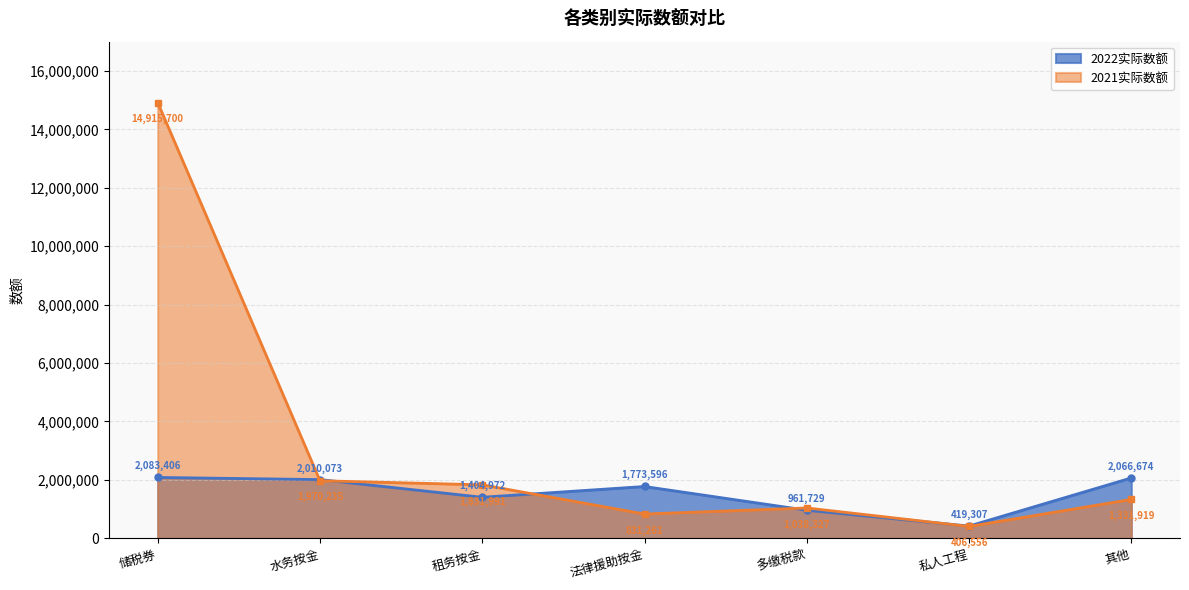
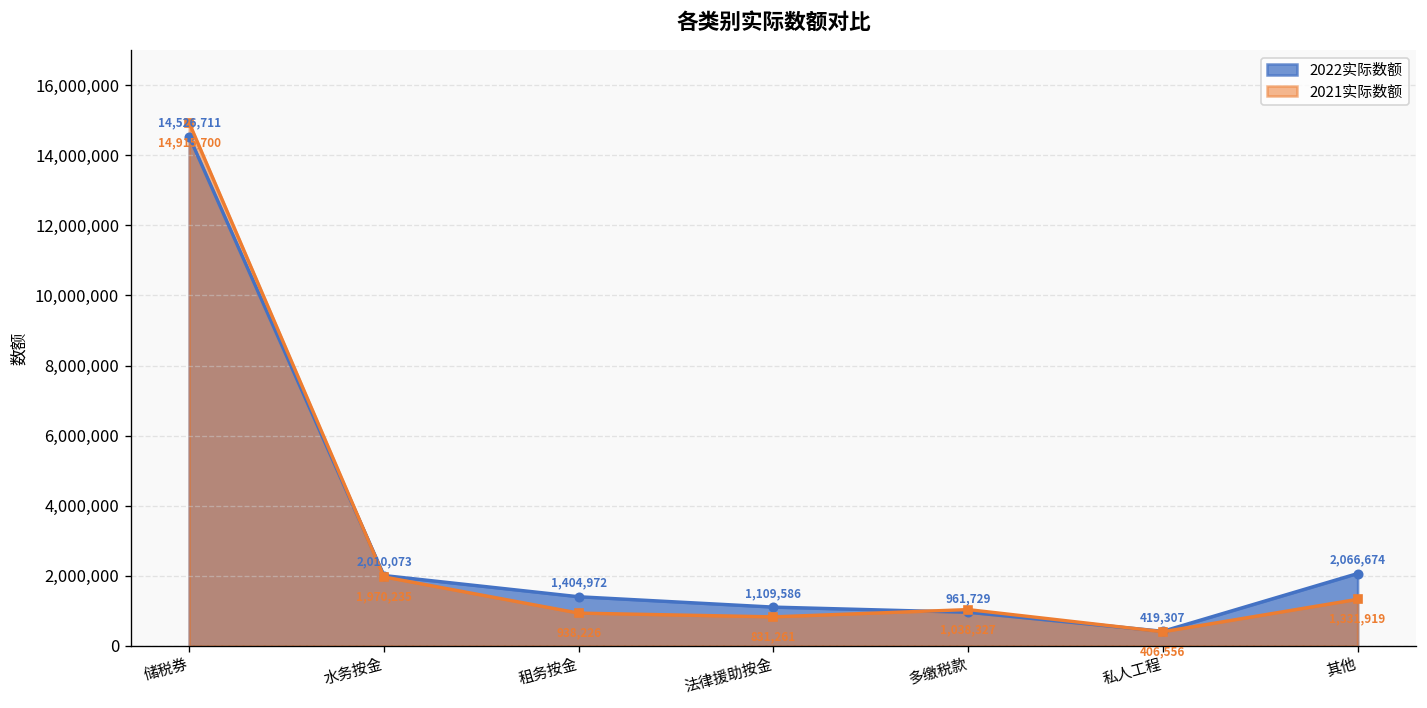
2022实际数额, 储税券: 2,083,406 -> 14,526,711
2021实际数额, 租务按金: 1,831,991 -> 938,226
2022实际数额, 法律援助按金: 1,773,596 -> 1,109,586
